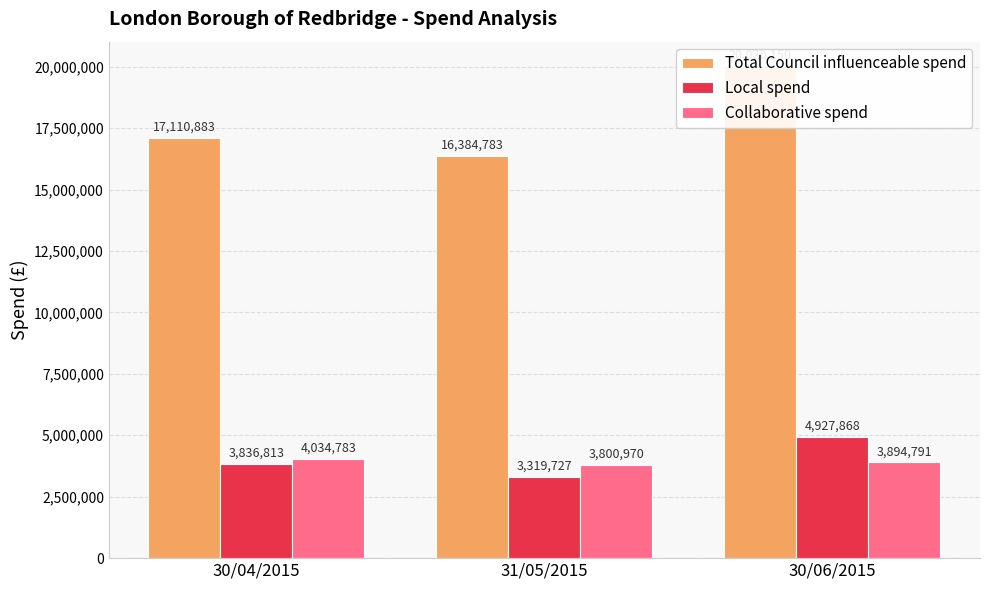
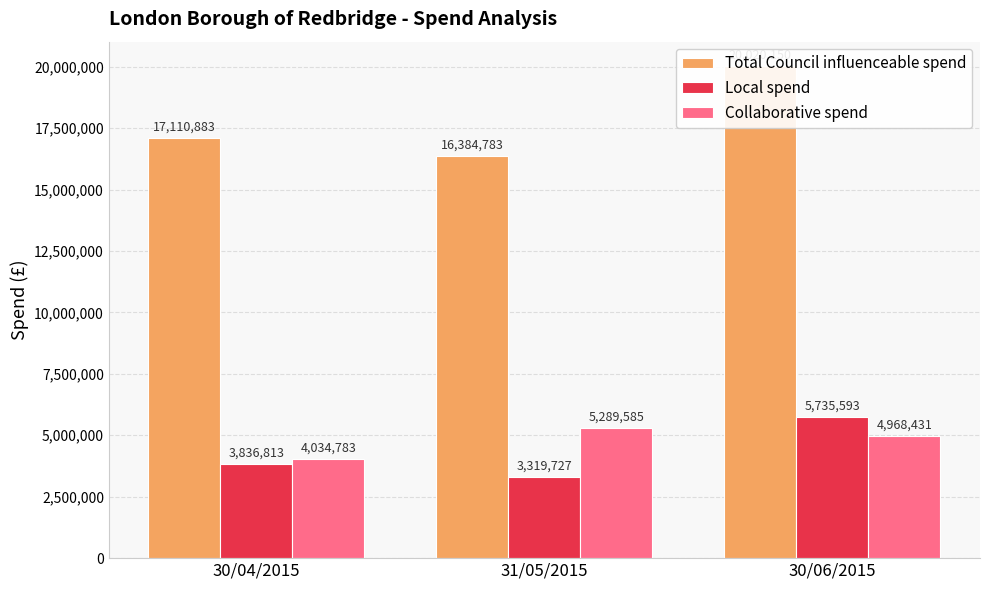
Collaborative spend, 31/05/2015: 3,800,970 -> 5,289,585
Local spend, 30/06/2015: 4,927,868 -> 5,735,593
Collaborative spend, 30/06/2015: 3,894,791 -> 4,968,431
